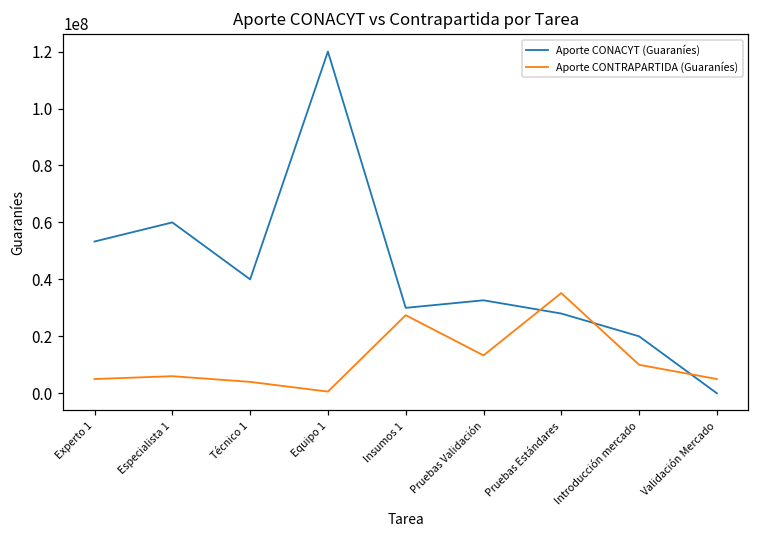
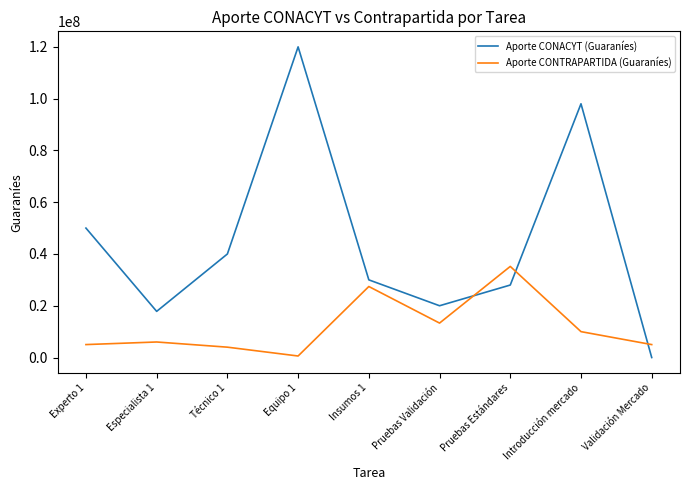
Aporte CONACYT (Guaraníes), Experto 1: 53000000 -> 50000000
Aporte CONACYT (Guaraníes), Especialista 1: 60000000 -> 18000000
Aporte CONACYT (Guaraníes), Pruebas Validación: 33000000 -> 20000000
Aporte CONACYT (Guaraníes), Introducción mercado: 20000000 -> 98000000
